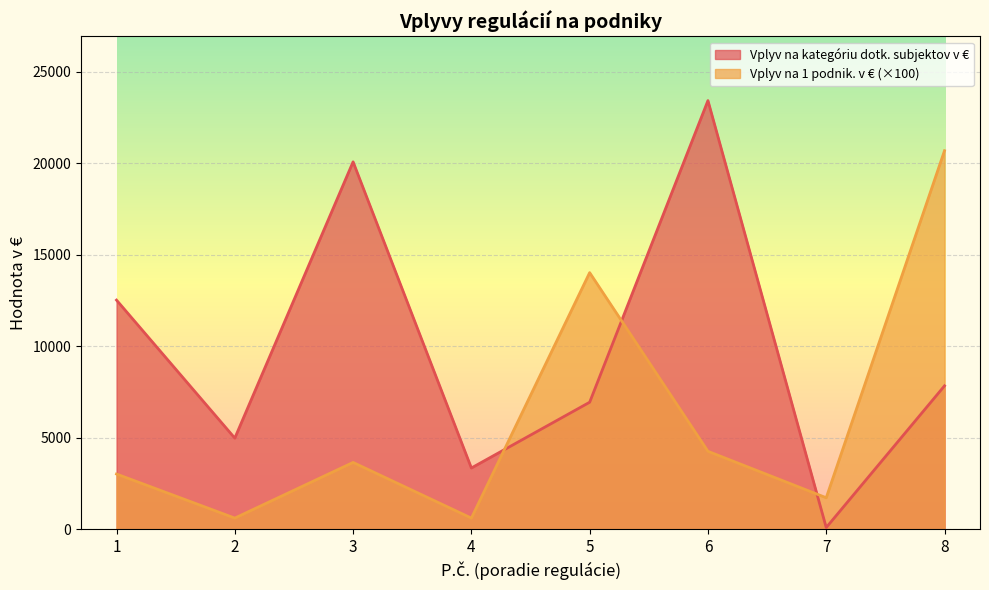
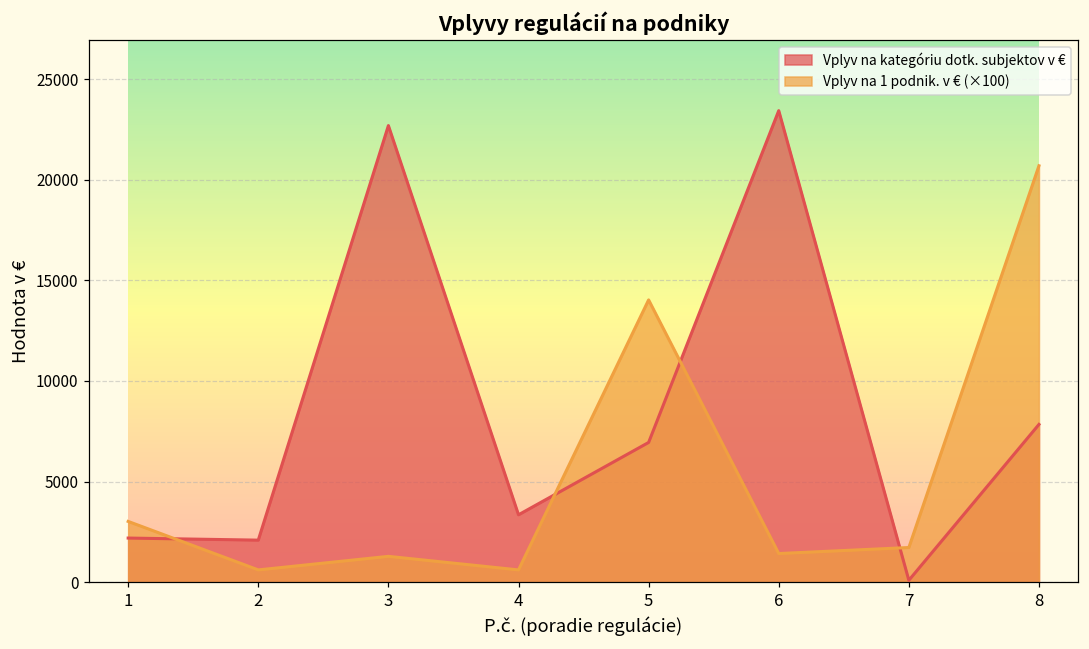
Vplyv na kategóriu dotk. subjektov v €, 1: 12500 -> 2200
Vplyv na kategóriu dotk. subjektov v €, 2: 5000 -> 2100
Vplyv na kategóriu dotk. subjektov v €, 3: 20100 -> 22700
Vplyv na 1 podnik. v € (×100), 3: 3700 -> 1300
Vplyv na 1 podnik. v € (×100), 6: 4300 -> 1400
